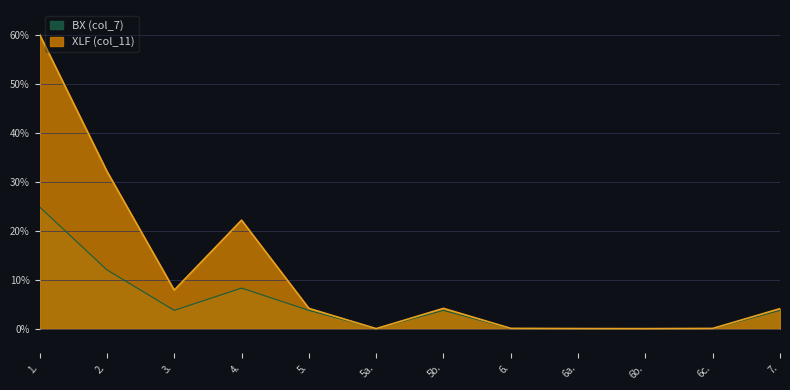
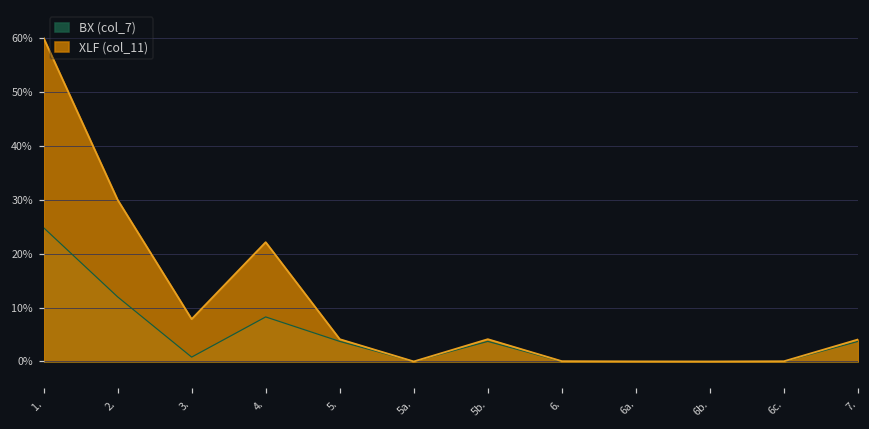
XLF (col_11), 2.: 32% -> 30%
BX (col_7), 3.: 4% -> 1%
